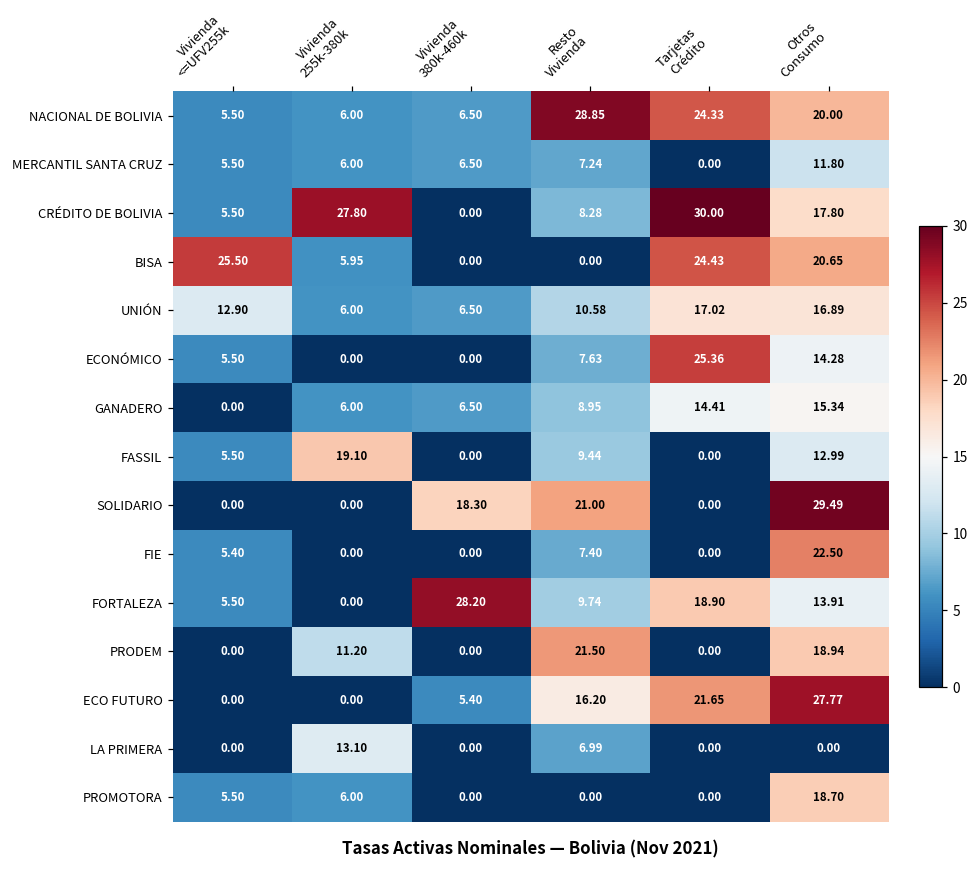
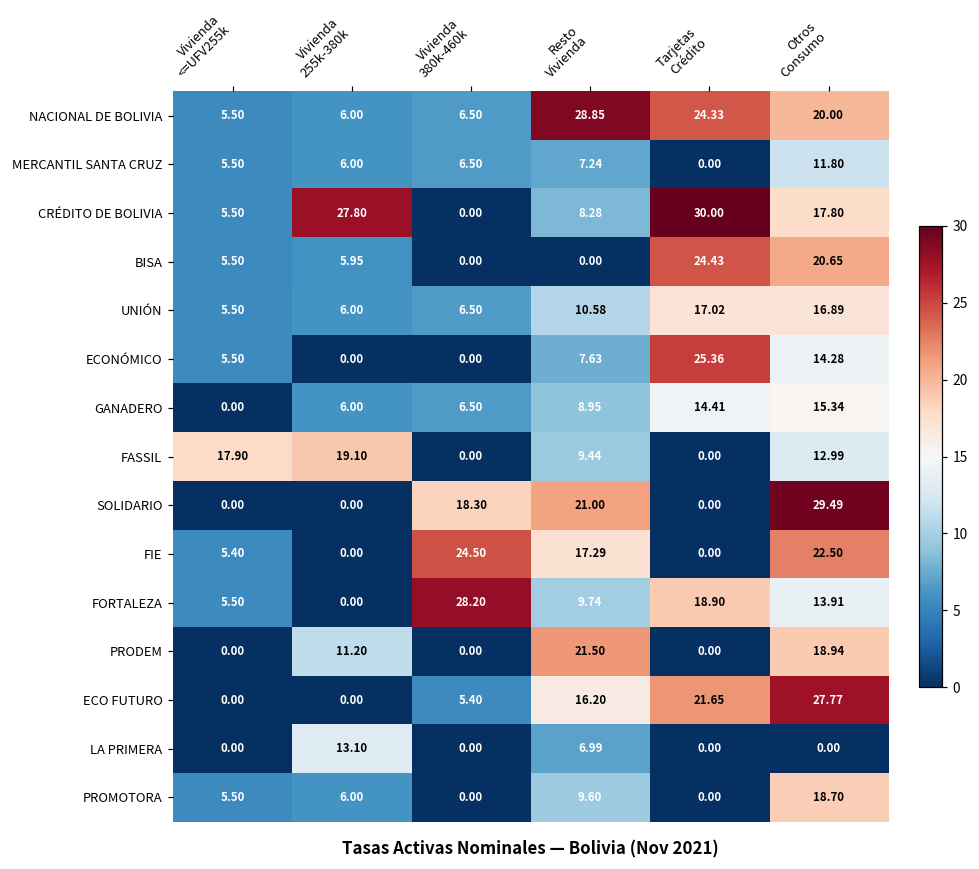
BISA, Vivienda <=UFV255k: 25.50 -> 5.50
UNIÓN, Vivienda <=UFV255k: 12.90 -> 5.50
FASSIL, Vivienda <=UFV255k: 5.50 -> 17.90
FIE, Vivienda 380k-460k: 0.00 -> 24.50
FIE, Resto Vivienda: 7.40 -> 17.29
PROMOTORA, Resto Vivienda: 0.00 -> 9.60
